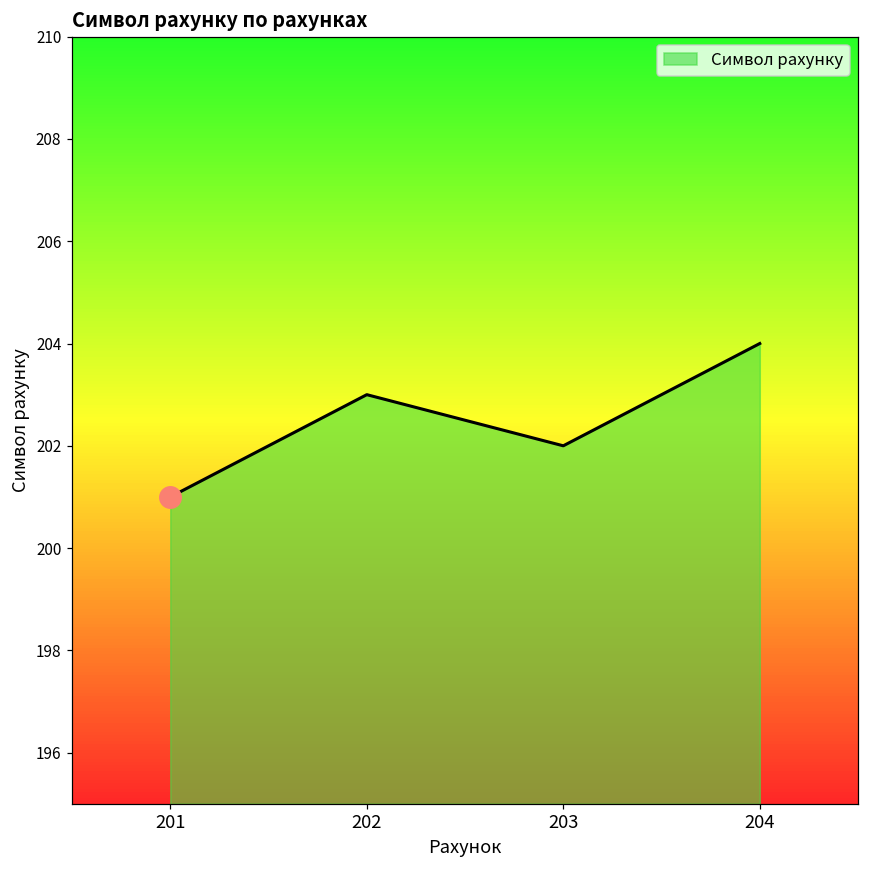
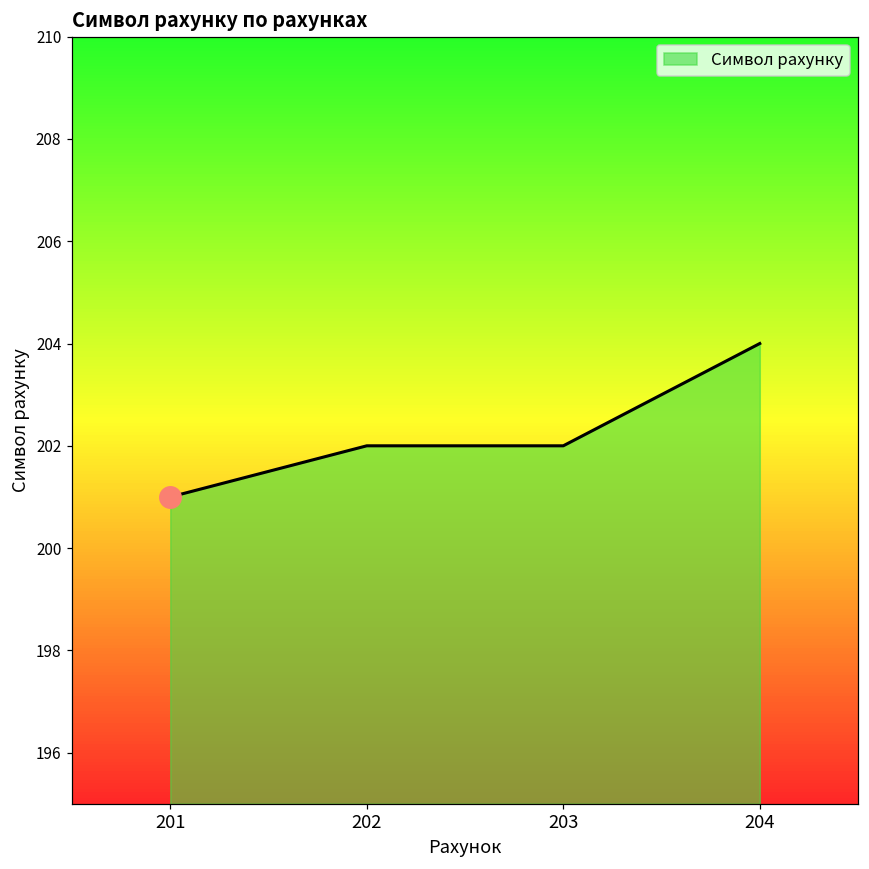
Символ рахунку, 202: 203 -> 202
